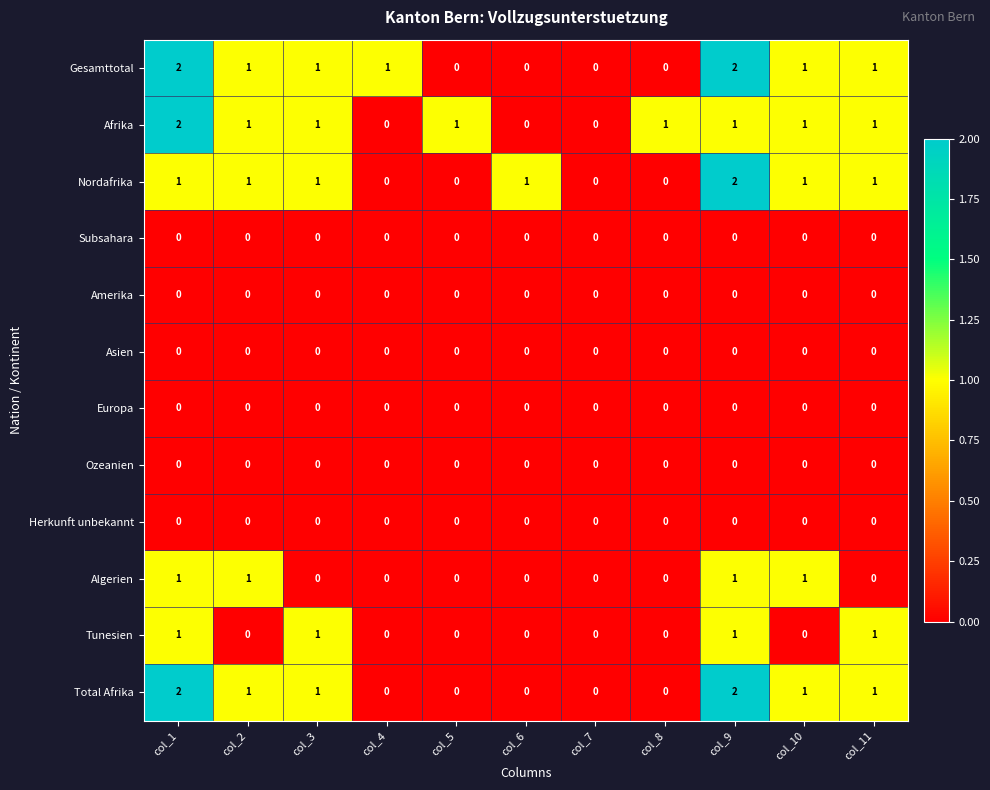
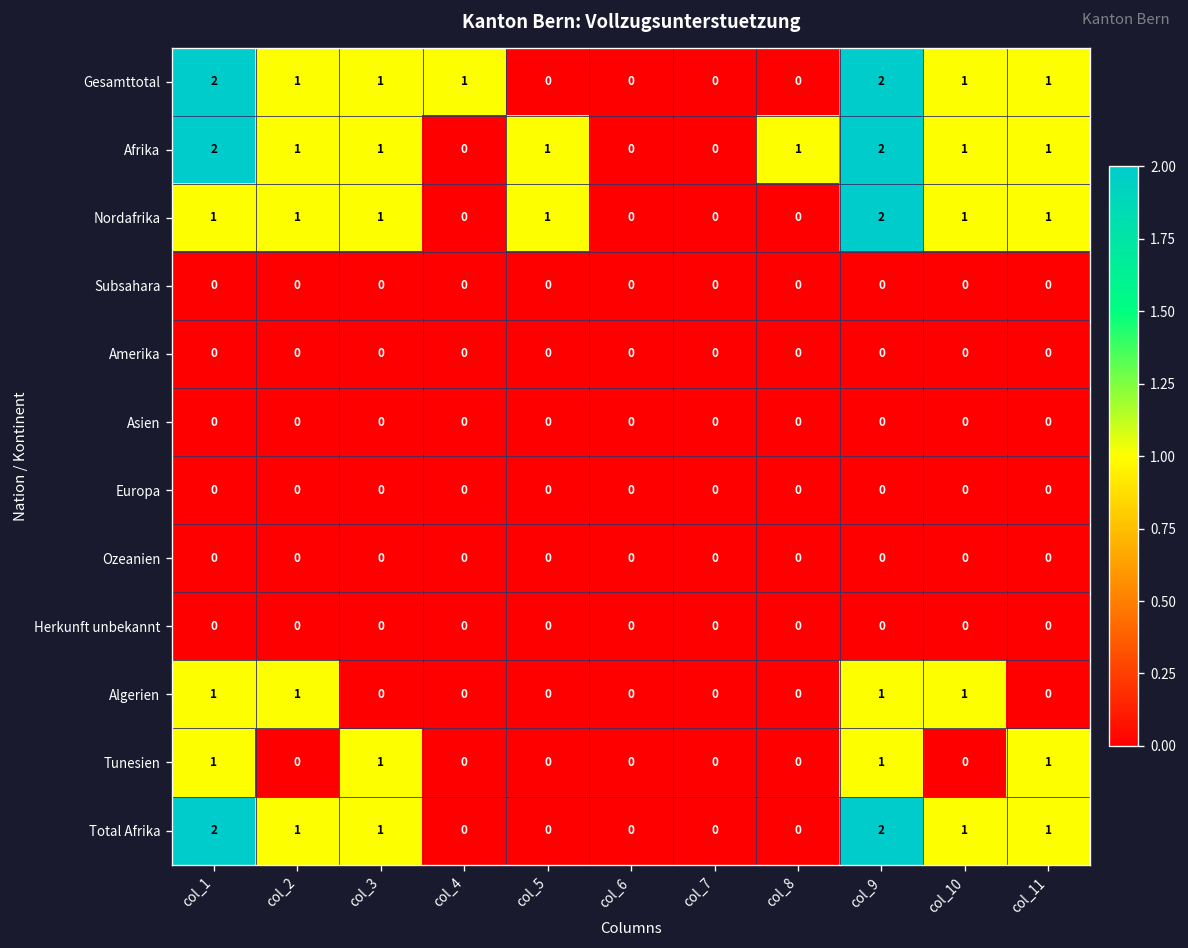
Afrika, col_9: 1 -> 2
Nordafrika, col_5: 0 -> 1
Nordafrika, col_6: 1 -> 0
